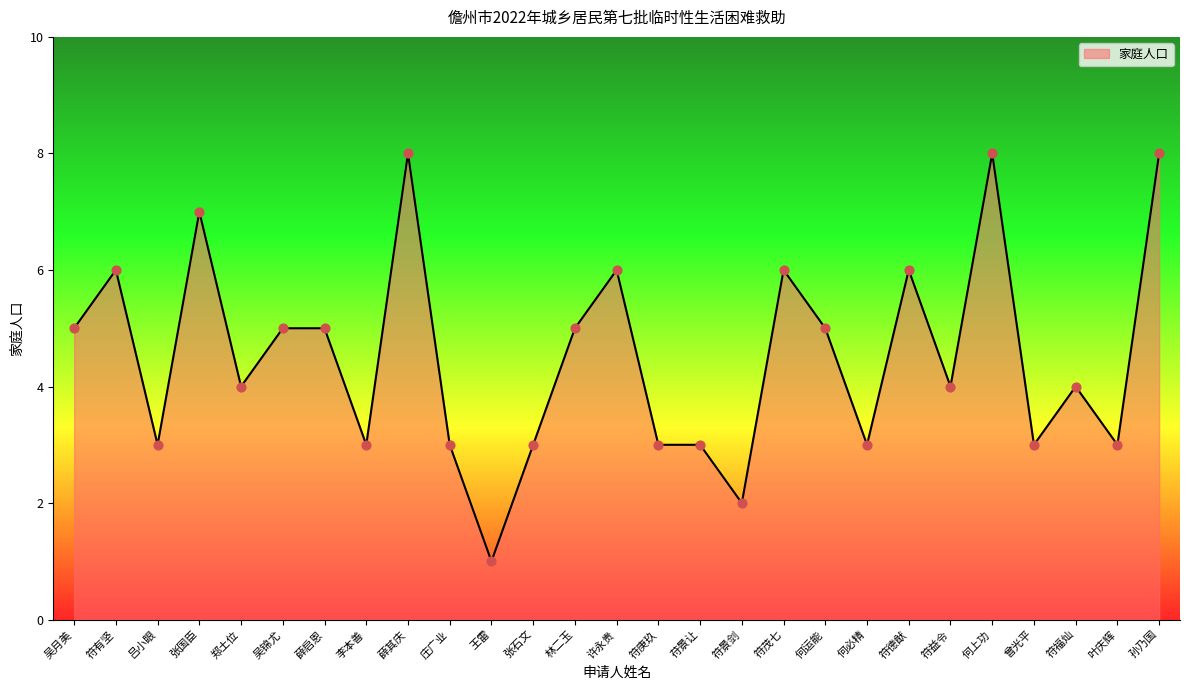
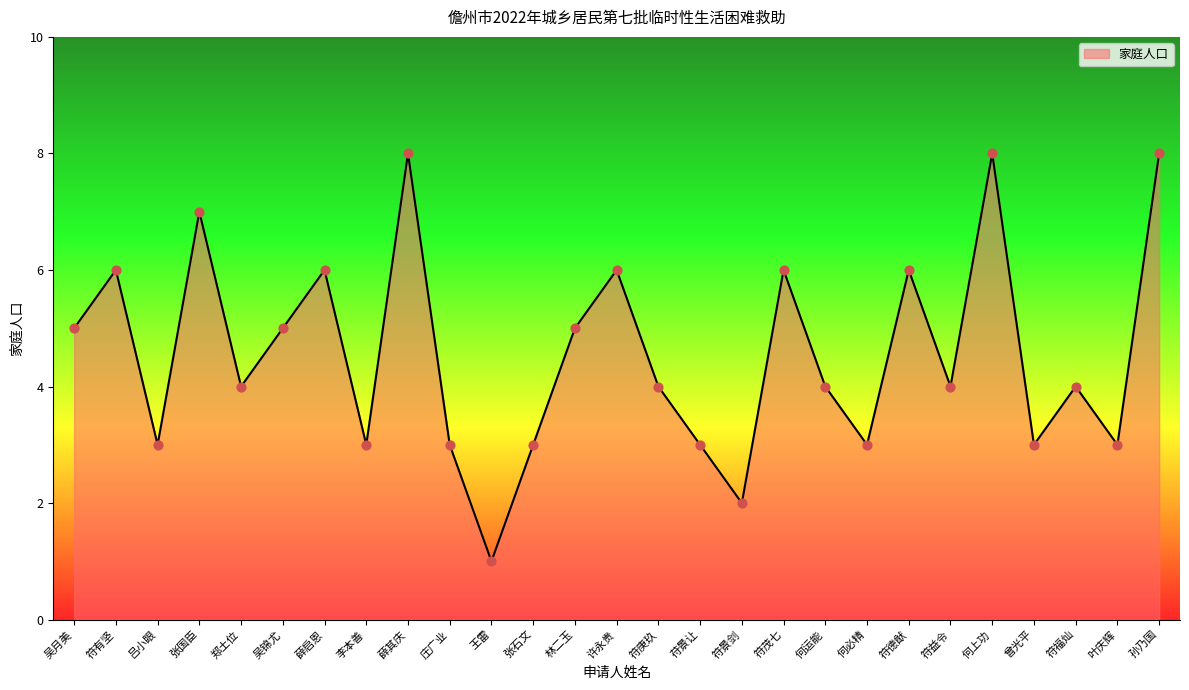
薛启恩: 5 -> 6
符庚玖: 3 -> 4
何运能: 5 -> 4
